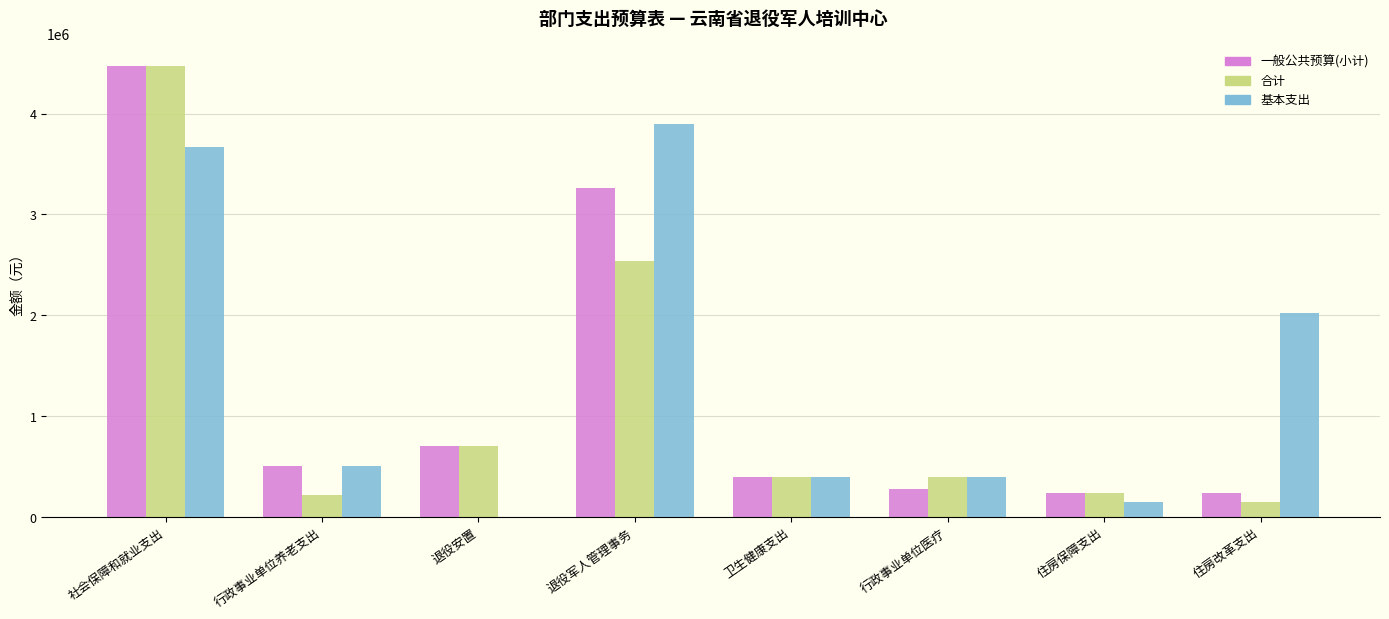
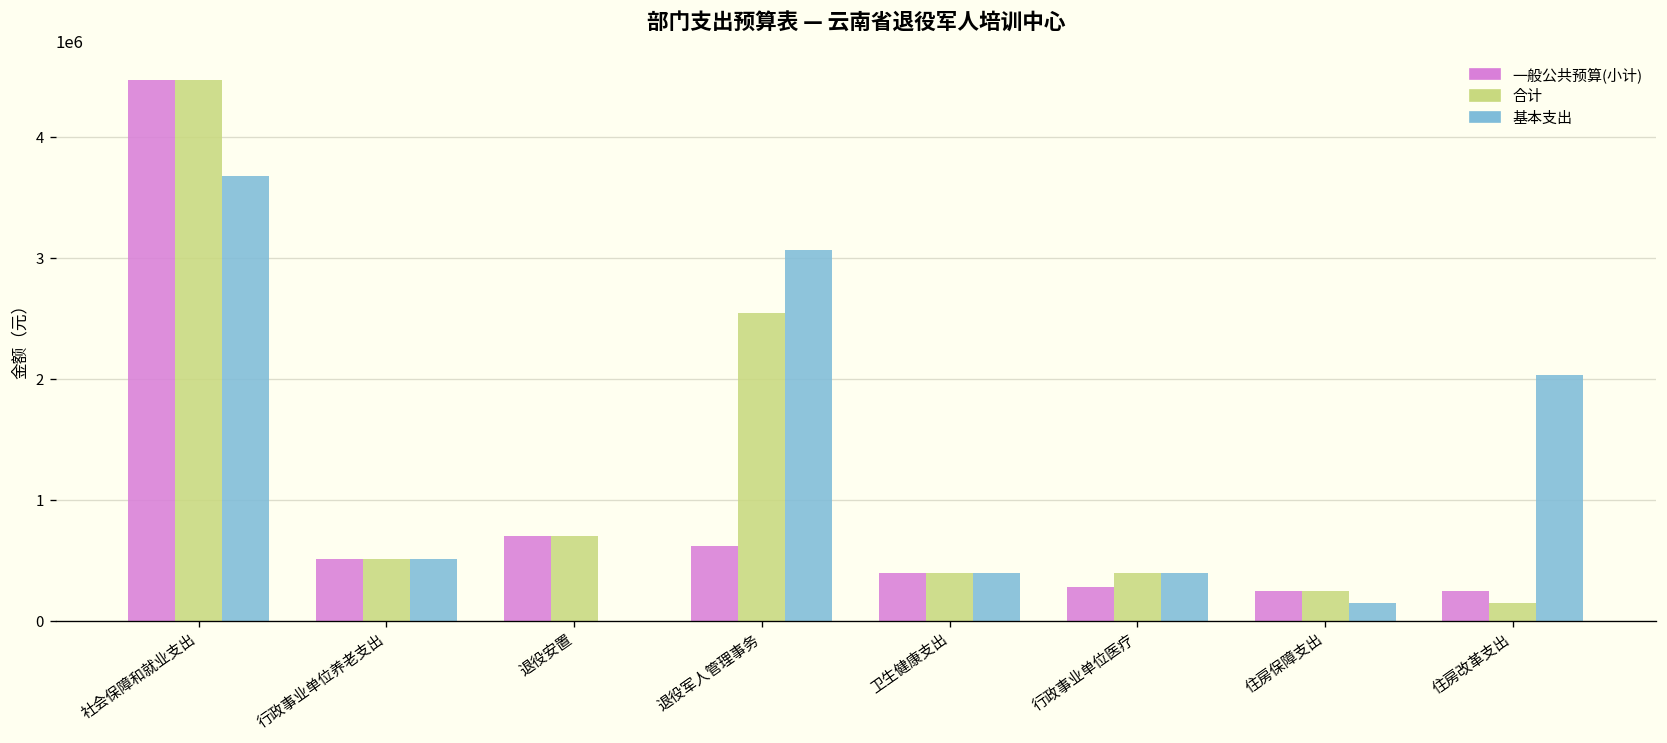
合计, 行政事业单位养老支出: 220000 -> 510000
一般公共预算(小计), 退役军人管理事务: 3260000 -> 610000
基本支出, 退役军人管理事务: 3900000 -> 3060000
